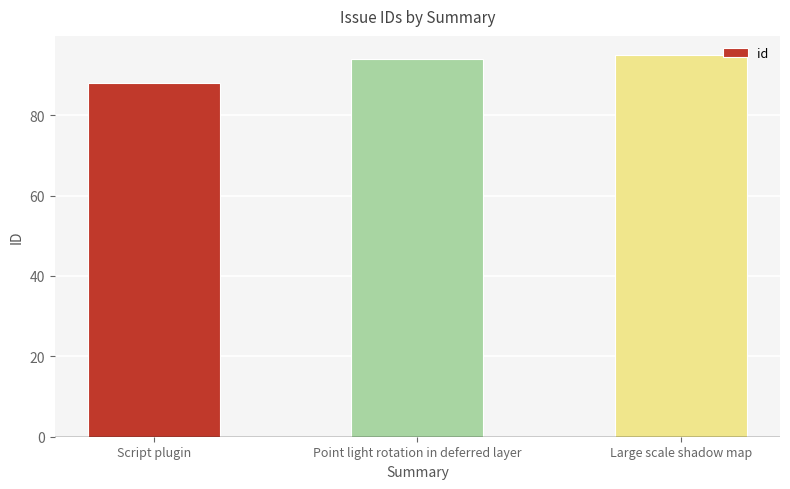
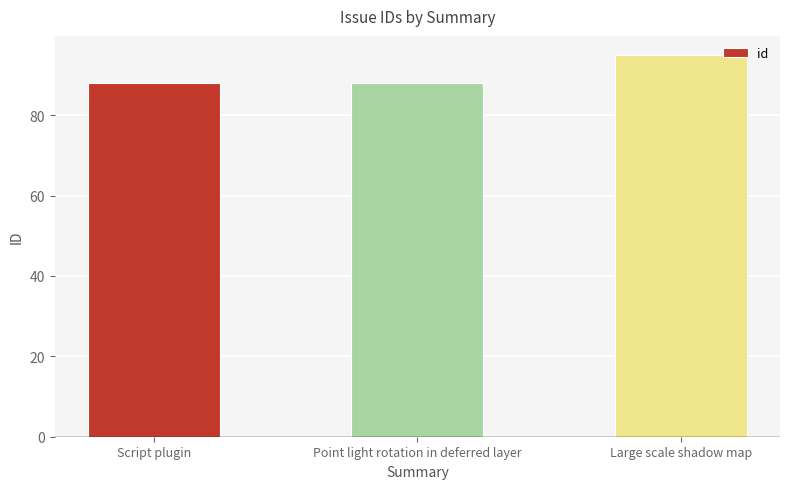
Point light rotation in deferred layer: 94 -> 88
